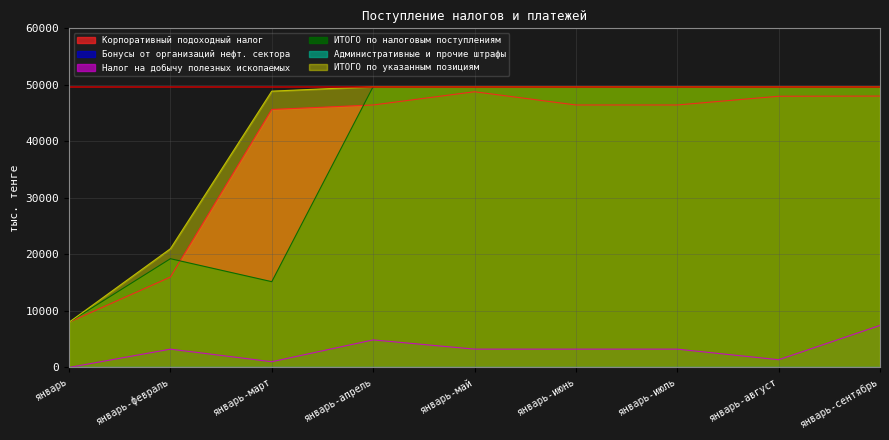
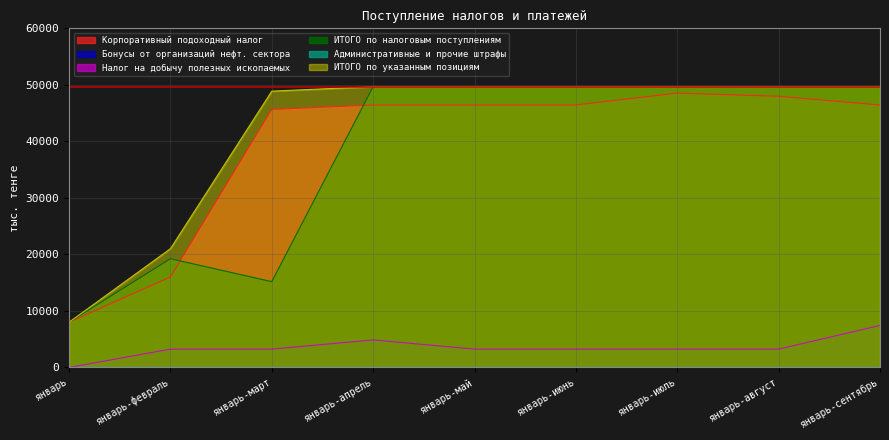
Налог на добычу полезных ископаемых, январь-март: 1000 -> 3000
Корпоративный подоходный налог, январь-май: 49000 -> 46000
Корпоративный подоходный налог, январь-июль: 46000 -> 49000
Налог на добычу полезных ископаемых, январь-август: 1000 -> 3000
Корпоративный подоходный налог, январь-сентябрь: 48000 -> 46000
